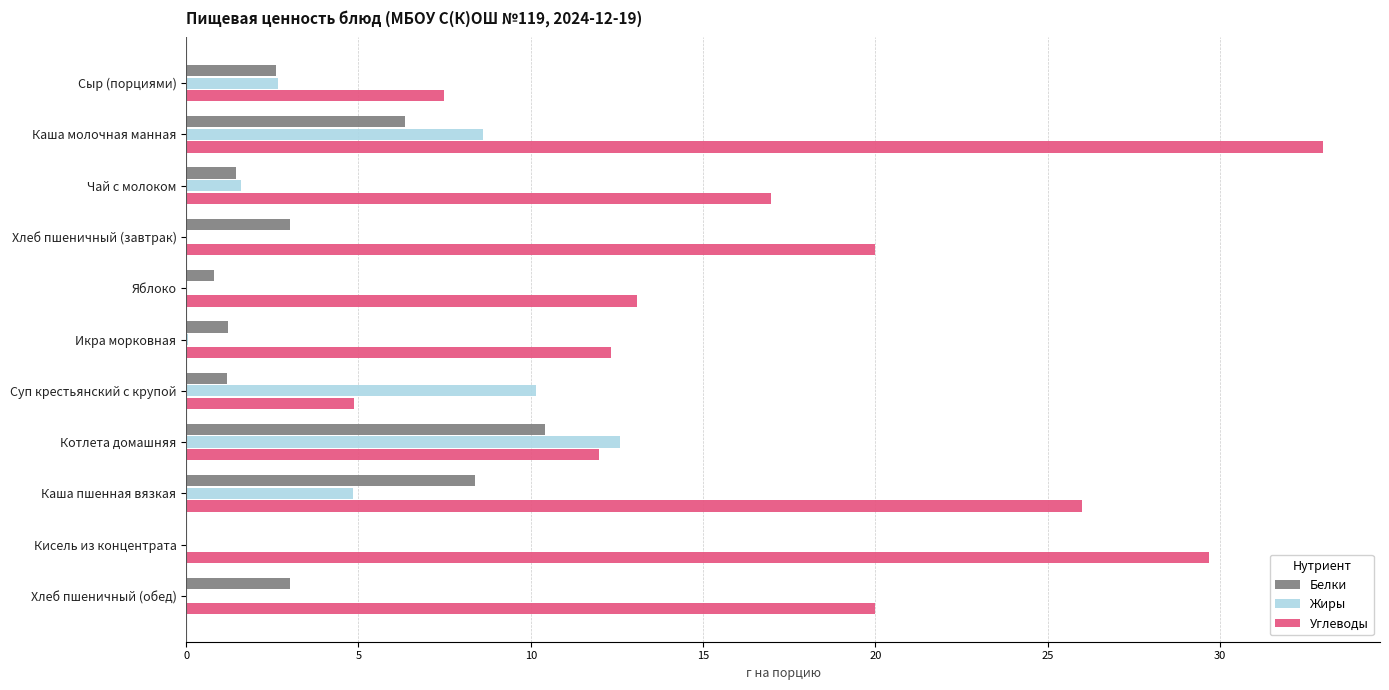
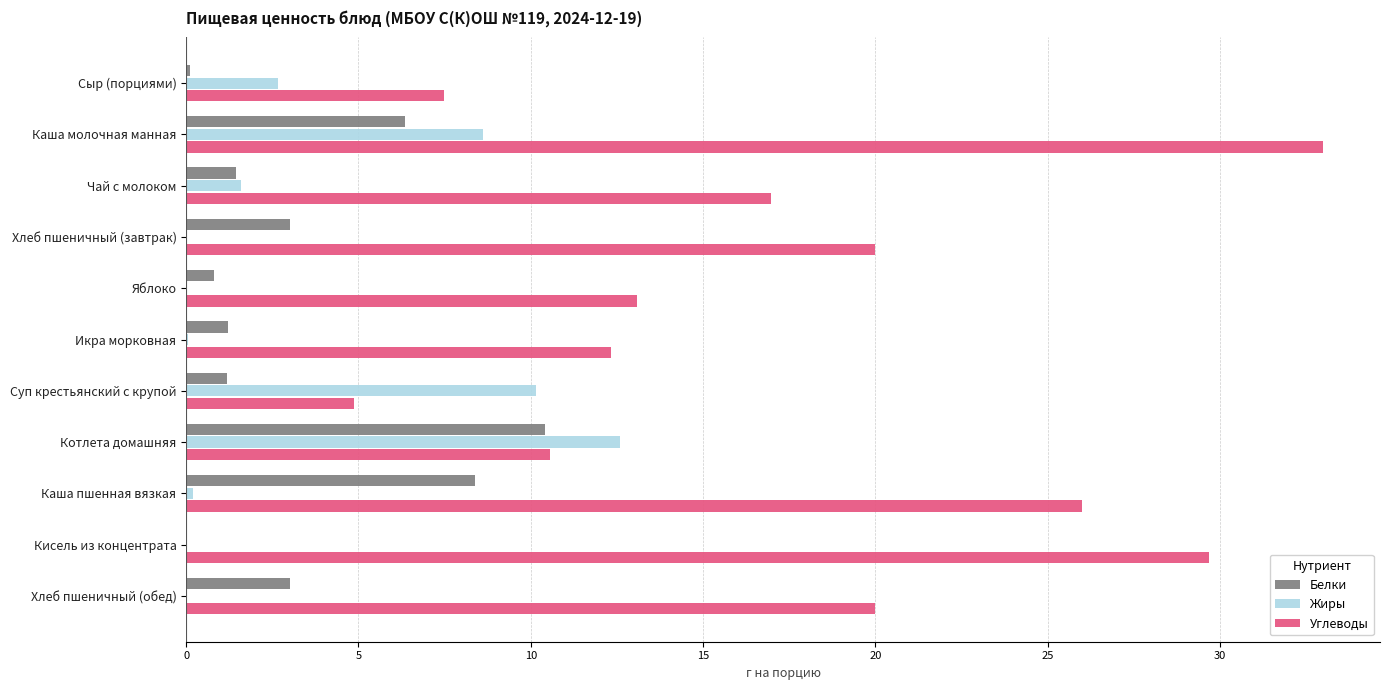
Белки, Сыр (порциями): 2.6 -> 0.1
Углеводы, Котлета домашняя: 12.0 -> 10.6
Жиры, Каша пшенная вязкая: 4.8 -> 0.2
